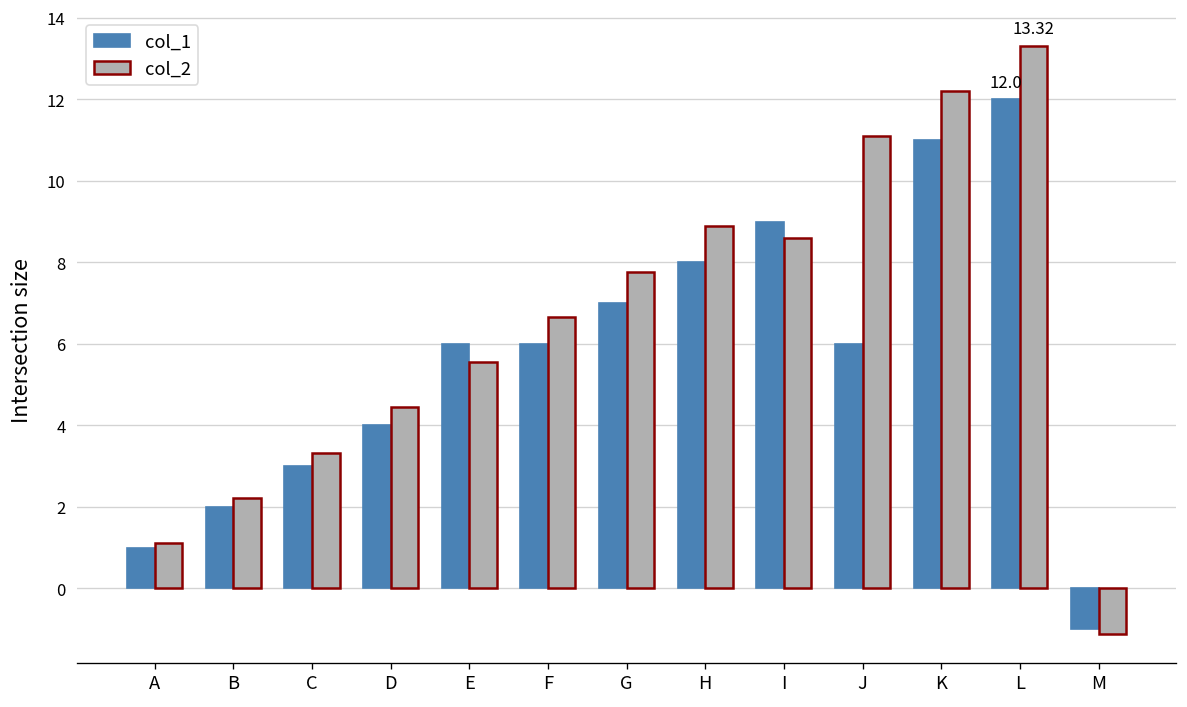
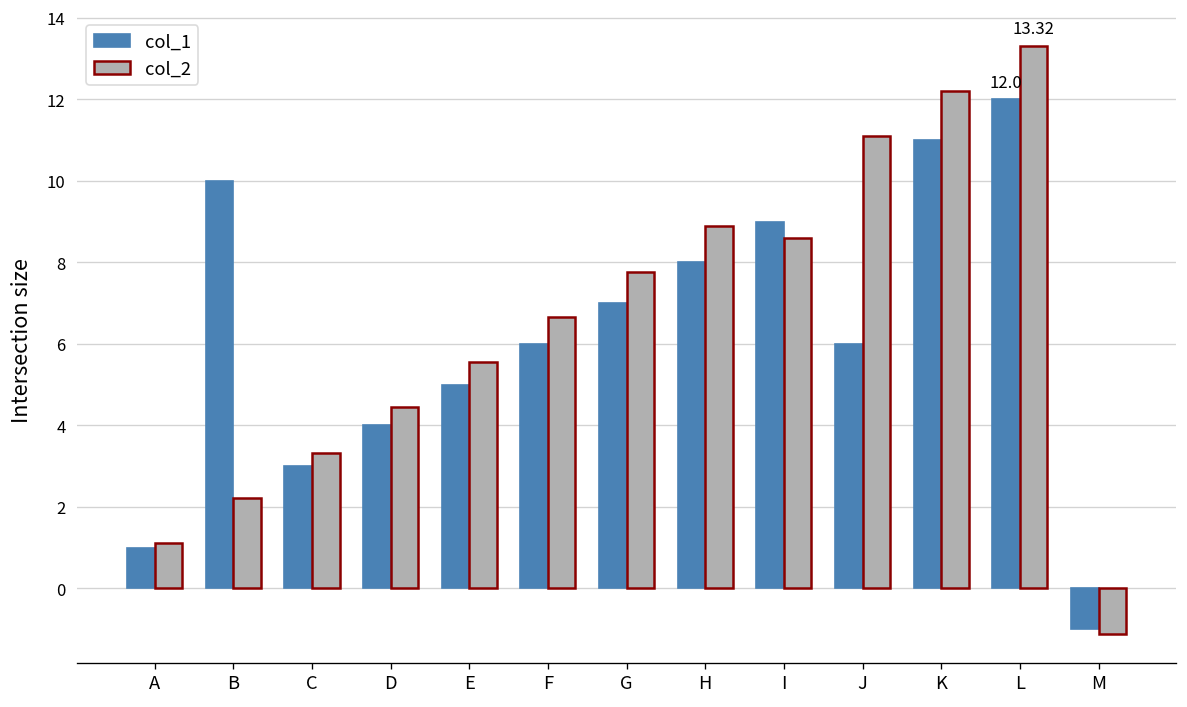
col_1, B: 2 -> 10
col_1, E: 6 -> 5
